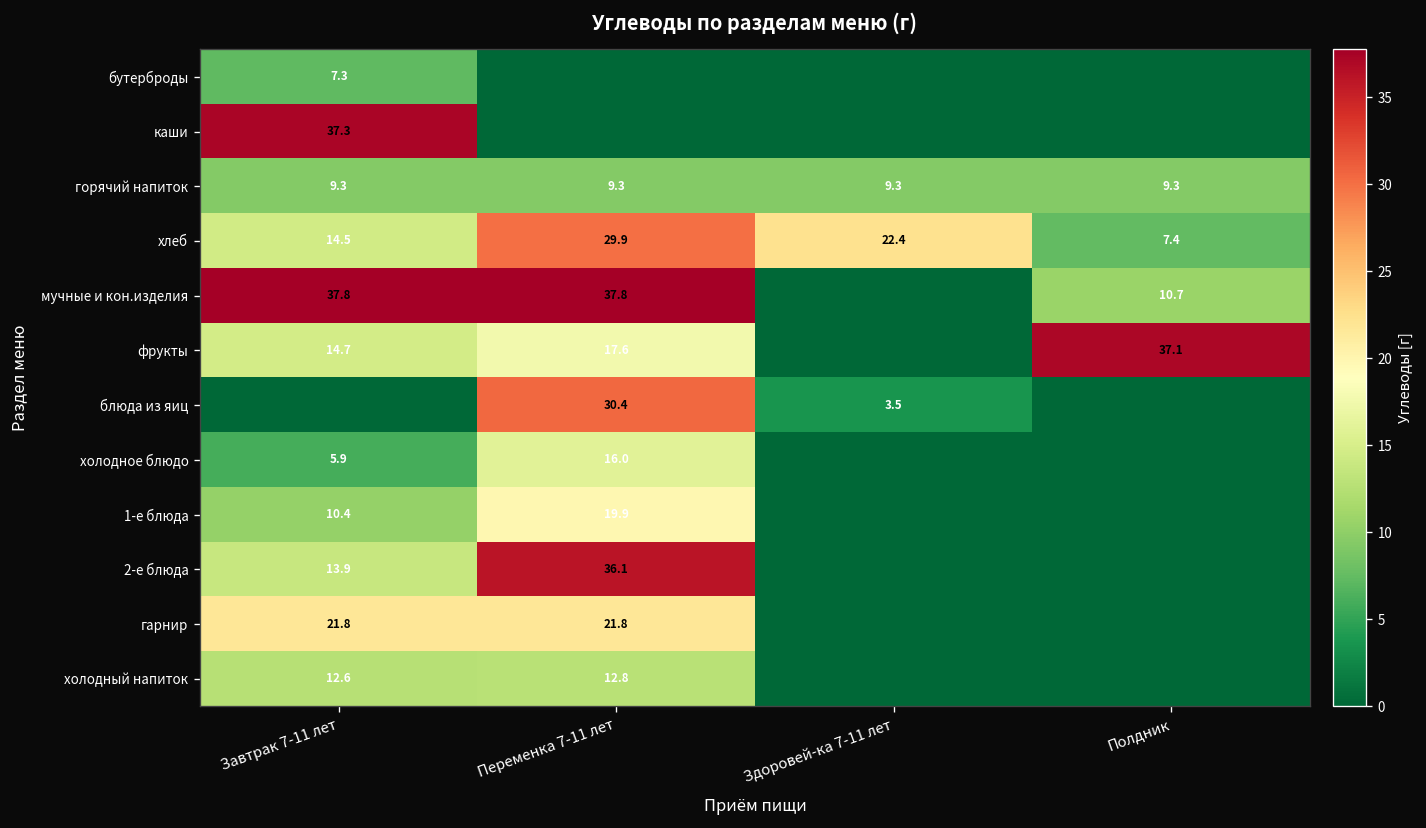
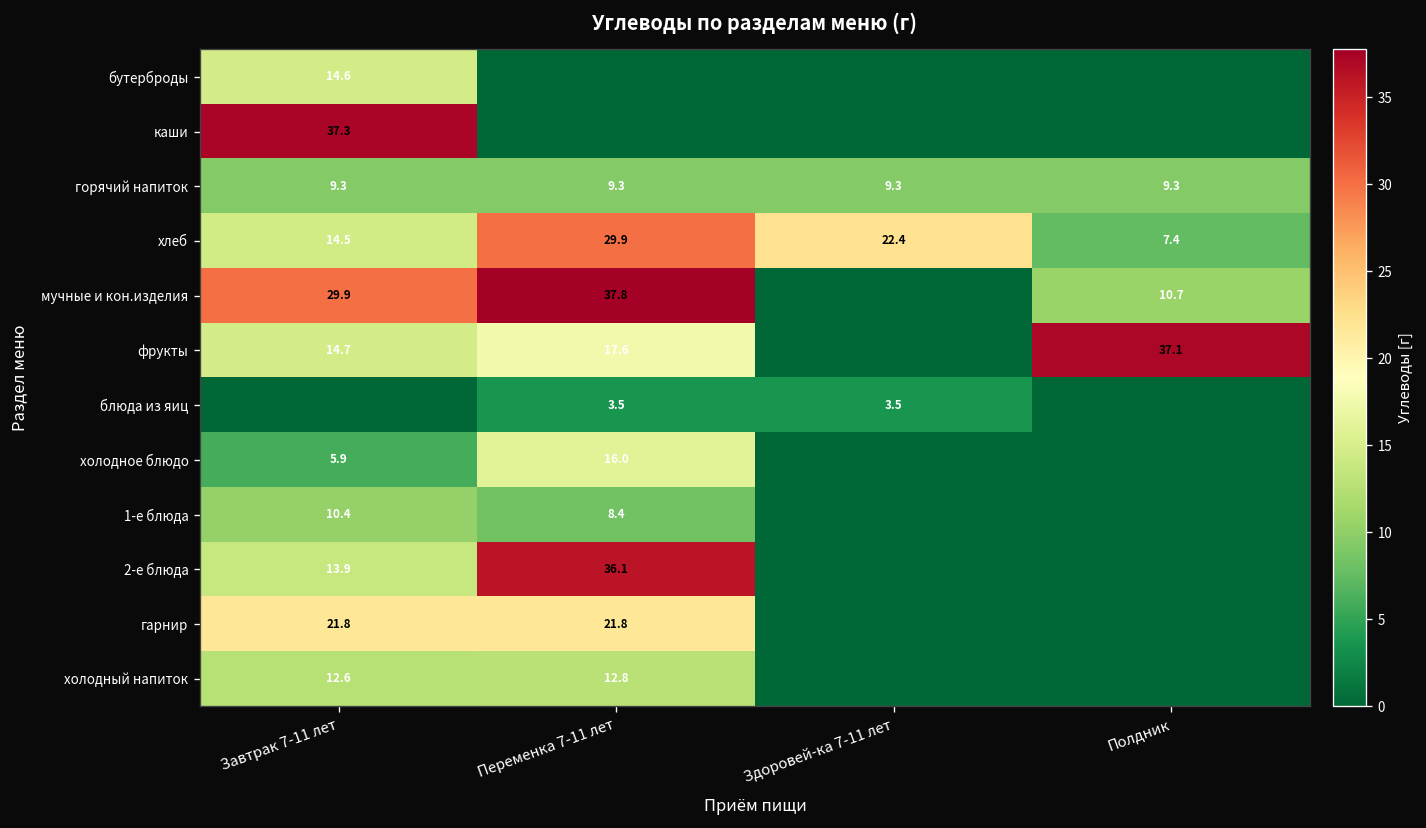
бутерброды, Завтрак 7-11 лет: 7.3 -> 14.6
мучные и кон.изделия, Завтрак 7-11 лет: 37.8 -> 29.9
блюда из яиц, Переменка 7-11 лет: 30.4 -> 3.5
1-е блюда, Переменка 7-11 лет: 19.9 -> 8.4
